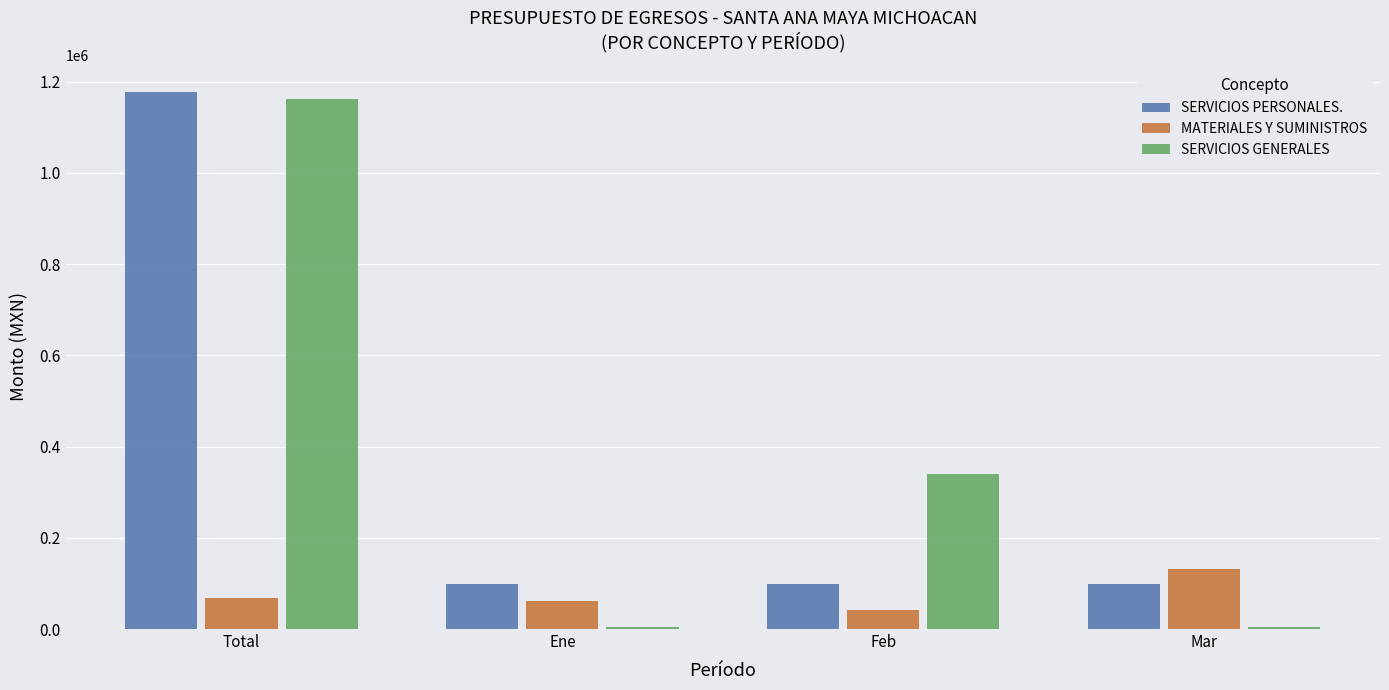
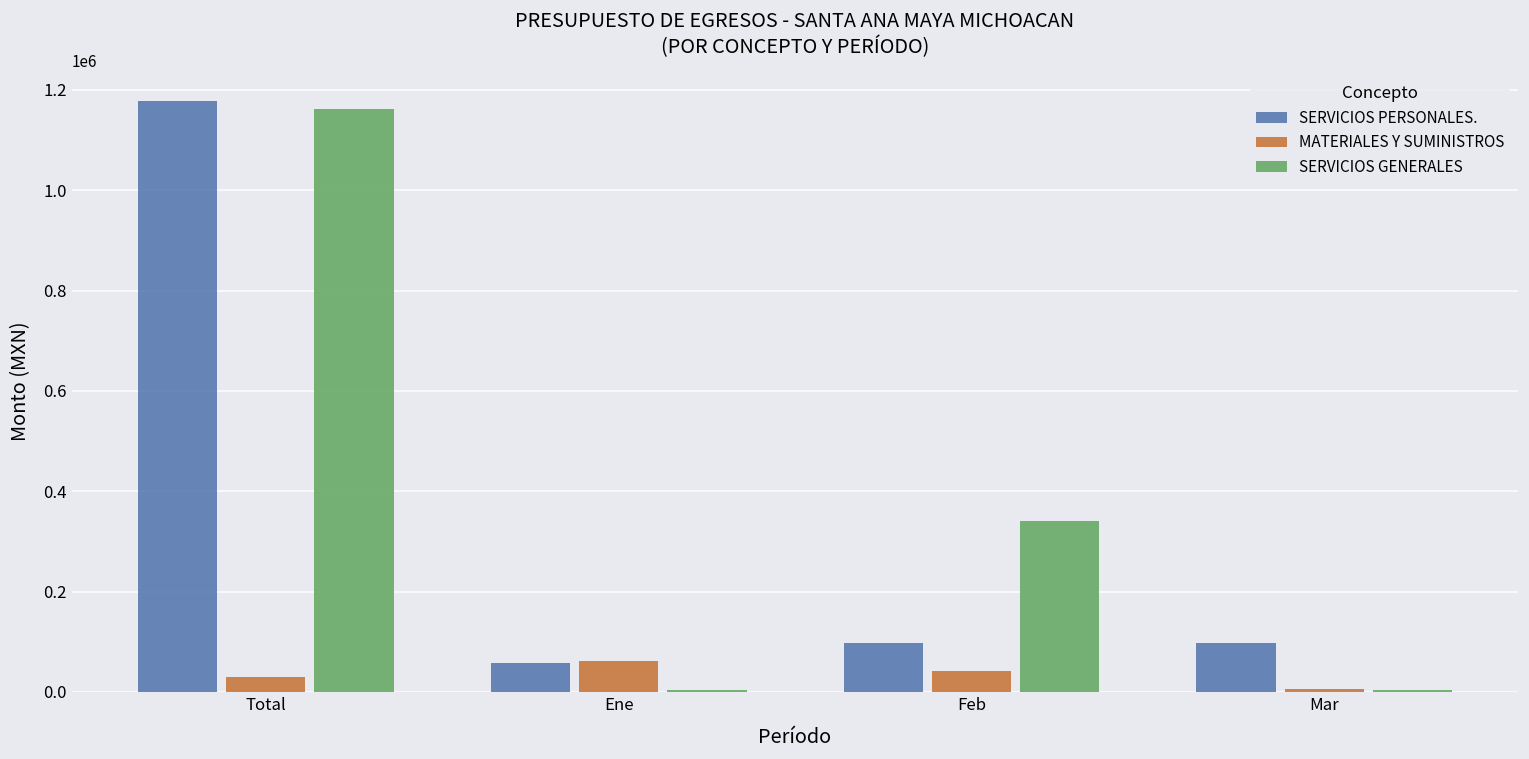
MATERIALES Y SUMINISTROS, Total: 70000 -> 30000
SERVICIOS PERSONALES., Ene: 100000 -> 60000
MATERIALES Y SUMINISTROS, Mar: 130000 -> 10000
